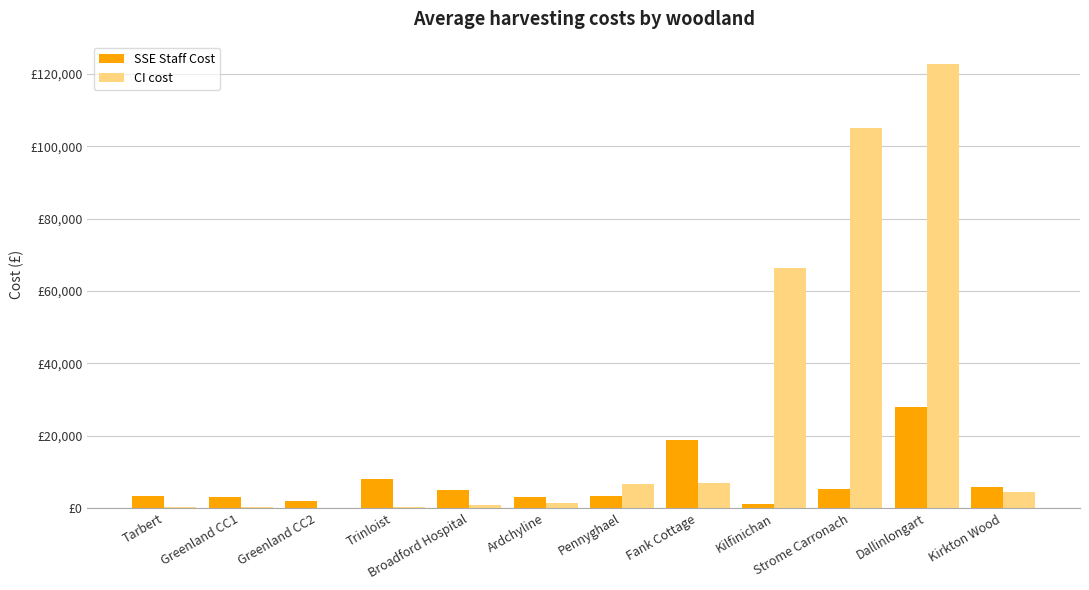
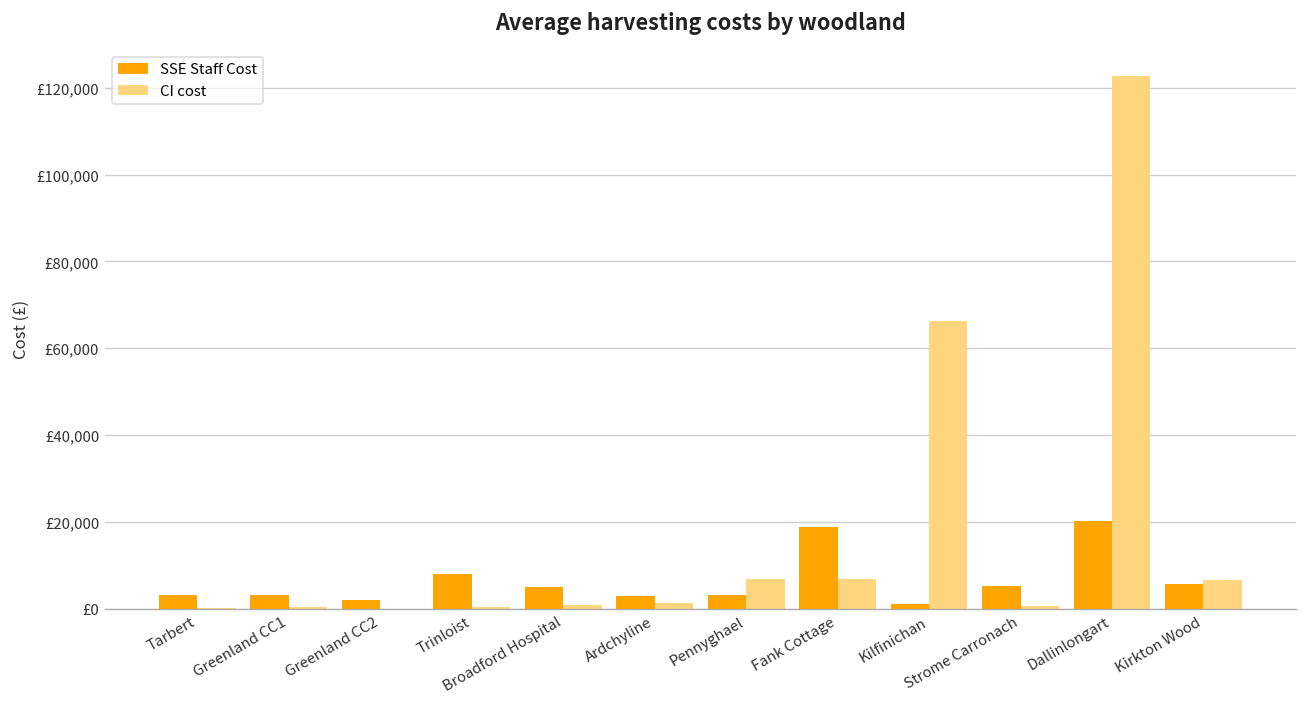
CI cost, Strome Carronach: £105,000 -> £1,000
SSE Staff Cost, Dallinlongart: £28,000 -> £20,000
CI cost, Kirkton Wood: £4,000 -> £7,000
